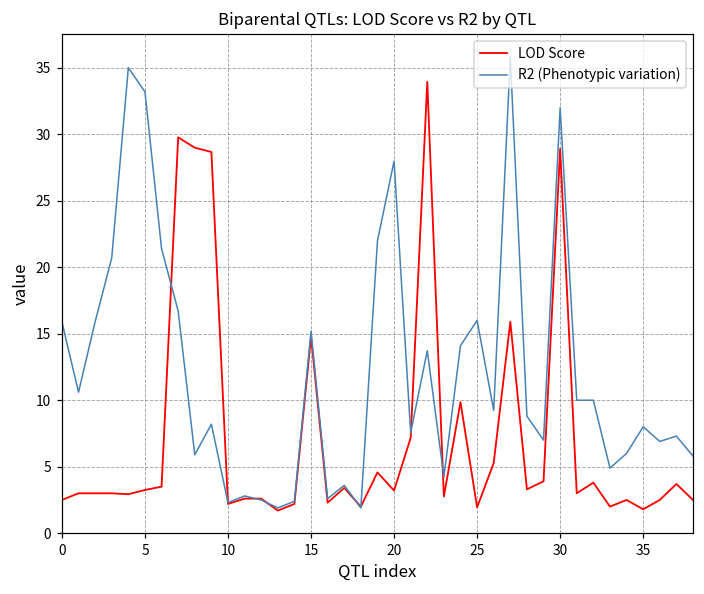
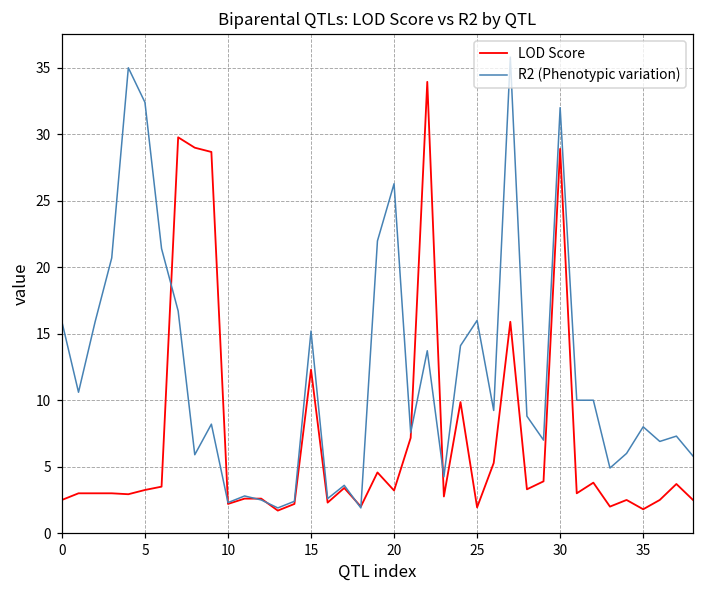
R2 (Phenotypic variation), 5: 33.2 -> 32.4
LOD Score, 15: 14.8 -> 12.3
R2 (Phenotypic variation), 20: 28.0 -> 26.3
